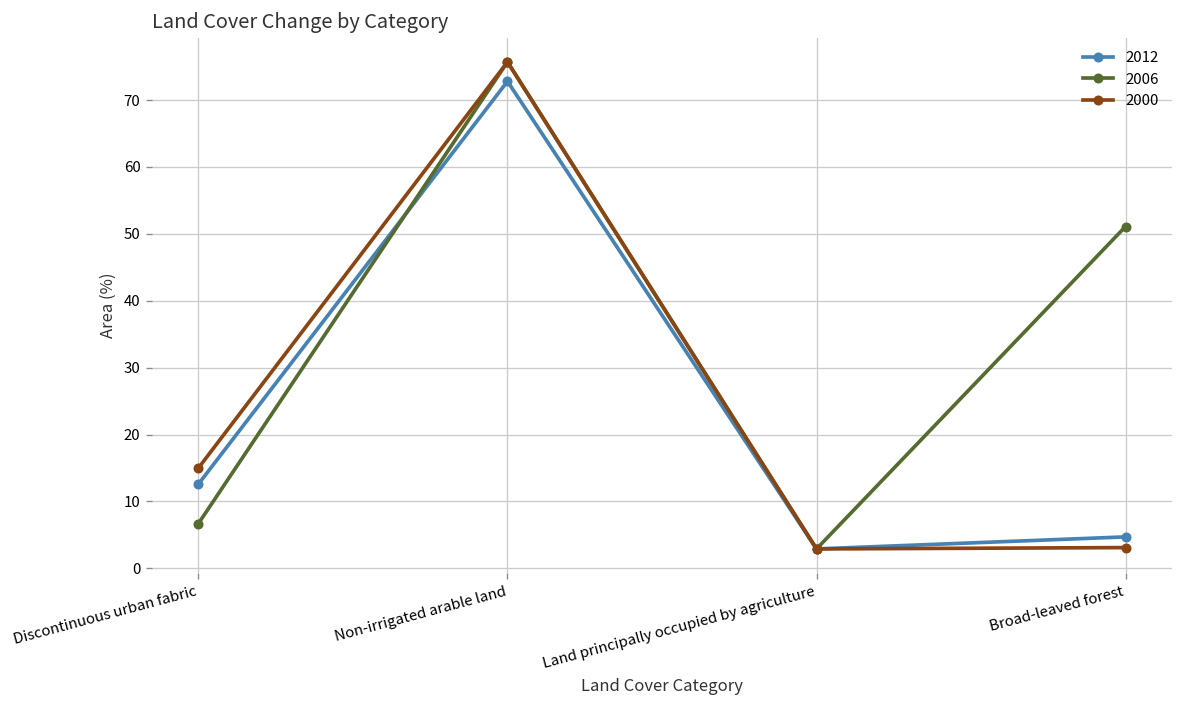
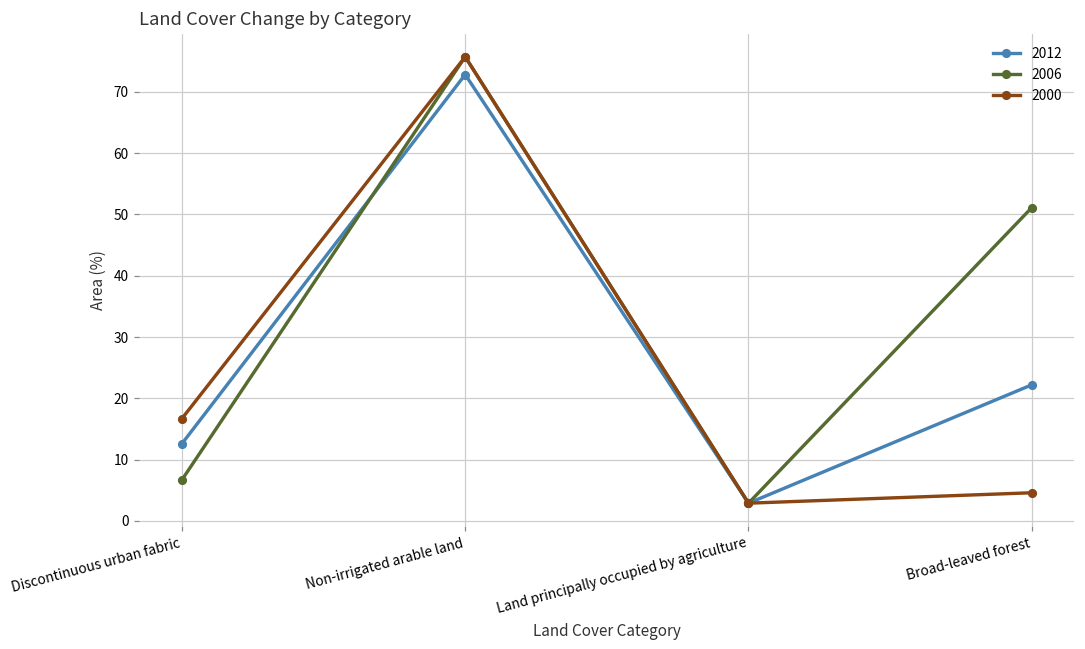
2000, Discontinuous urban fabric: 15 -> 17
2012, Broad-leaved forest: 5 -> 22
2000, Broad-leaved forest: 3 -> 5
